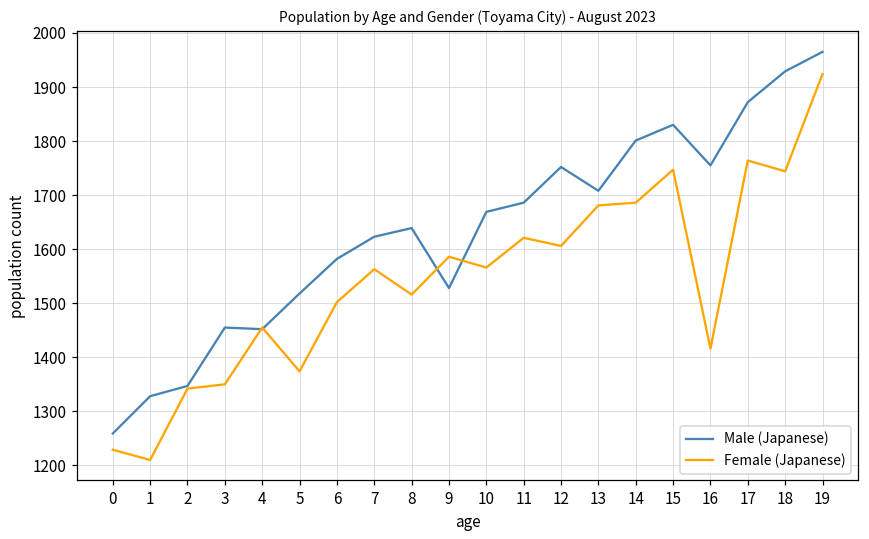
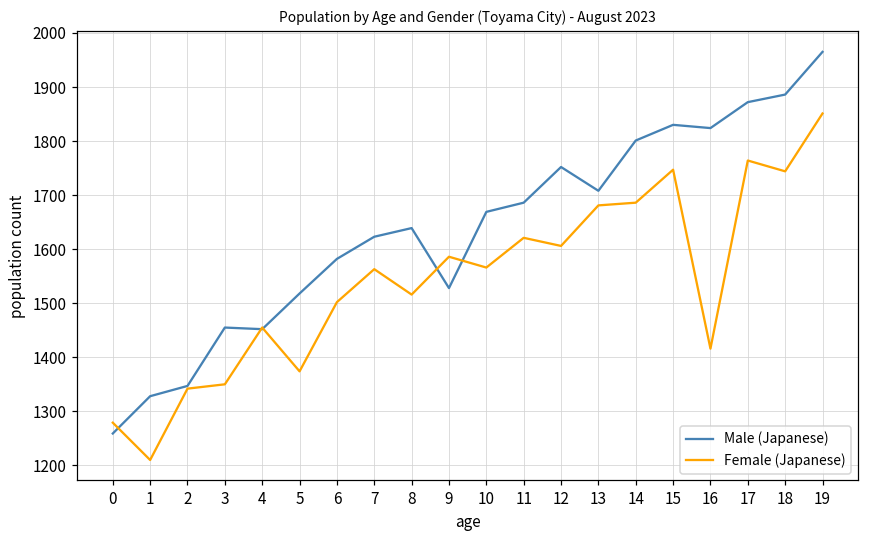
Female (Japanese), 0: 1230 -> 1280
Male (Japanese), 16: 1760 -> 1820
Male (Japanese), 18: 1930 -> 1890
Female (Japanese), 19: 1920 -> 1850
